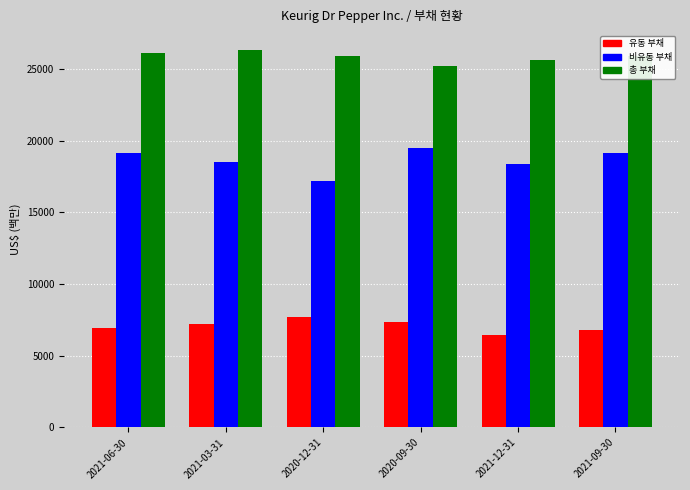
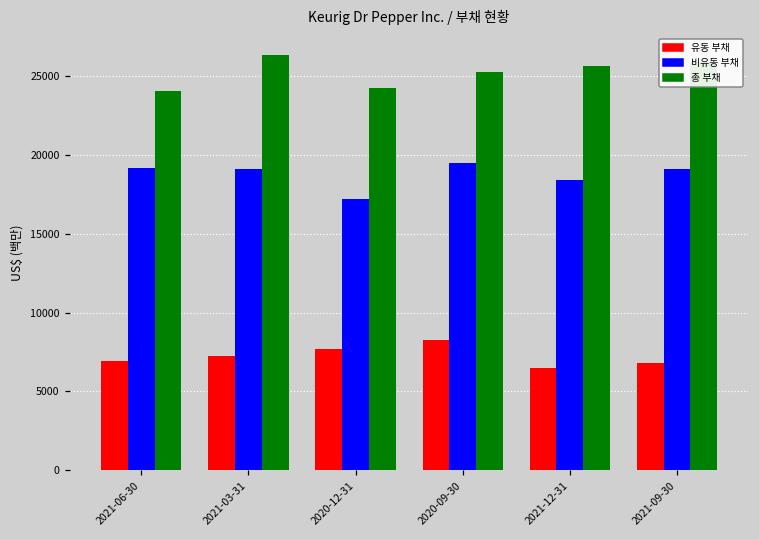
총 부채, 2021-06-30: 26100 -> 24100
비유동 부채, 2021-03-31: 18500 -> 19100
총 부채, 2020-12-31: 25900 -> 24300
유동 부채, 2020-09-30: 7300 -> 8300
